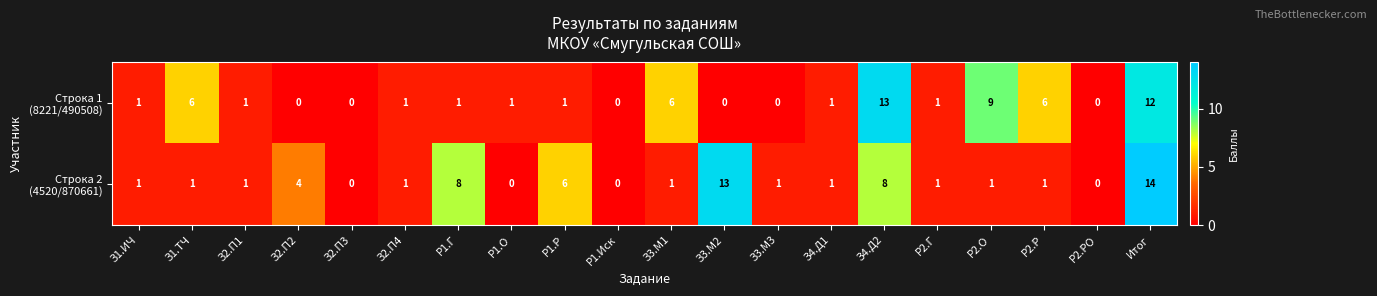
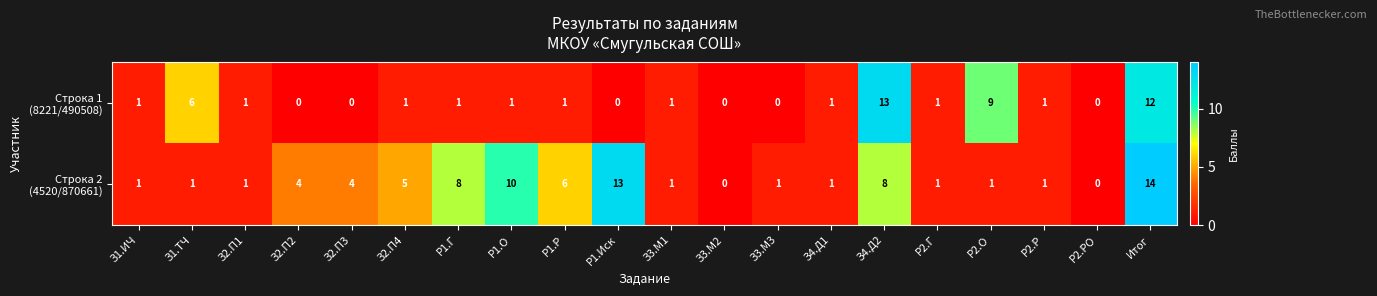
Строка 1 (8221/490508), З3.М1: 6 -> 1
Строка 1 (8221/490508), Р2.Р: 6 -> 1
Строка 2 (4520/870661), З2.П3: 0 -> 4
Строка 2 (4520/870661), З2.П4: 1 -> 5
Строка 2 (4520/870661), Р1.О: 0 -> 10
Строка 2 (4520/870661), Р1.Иск: 0 -> 13
Строка 2 (4520/870661), З3.М2: 13 -> 0
